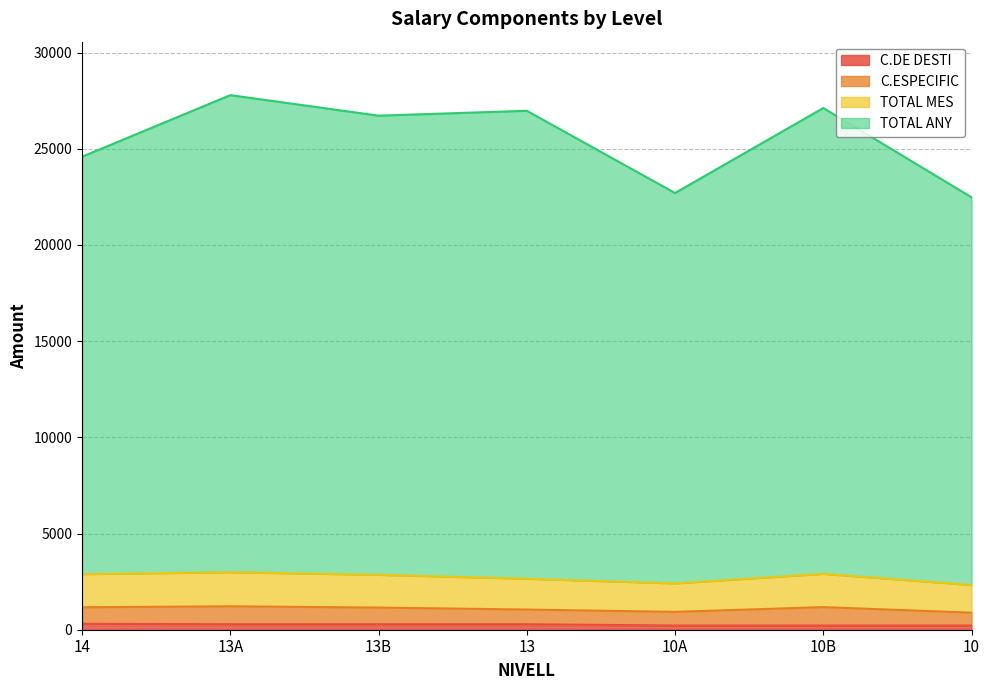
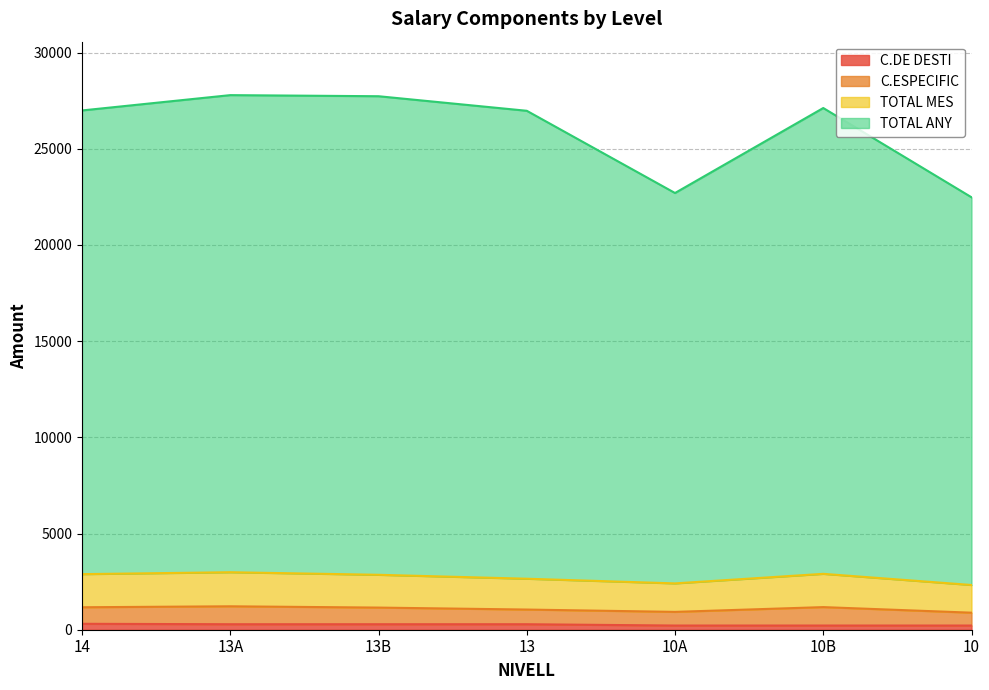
TOTAL ANY, 14: 21700 -> 24100
TOTAL ANY, 13B: 23900 -> 24900
